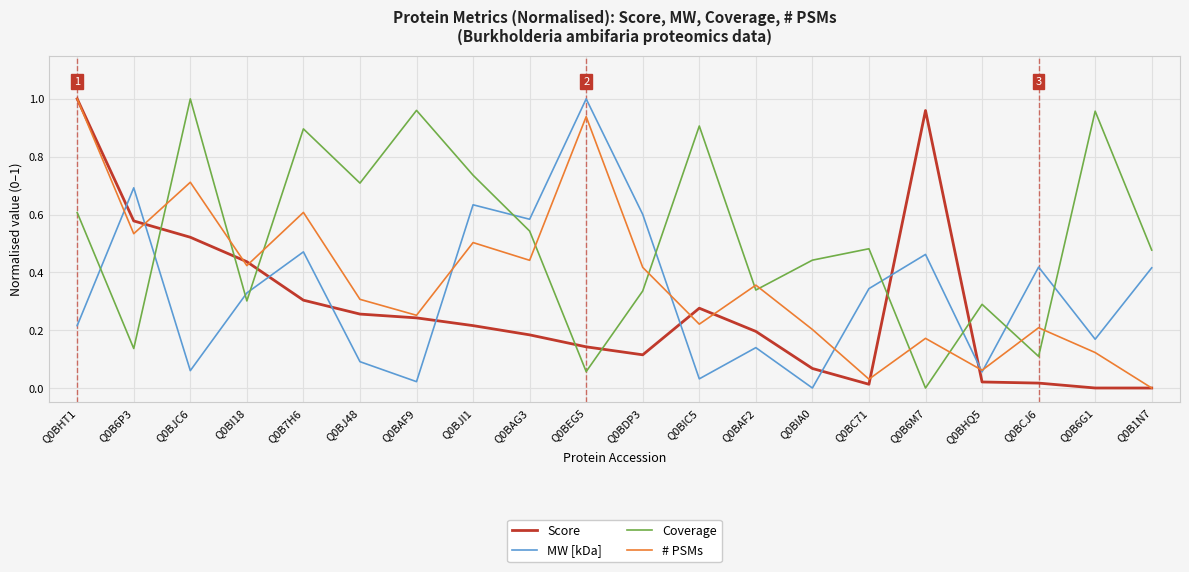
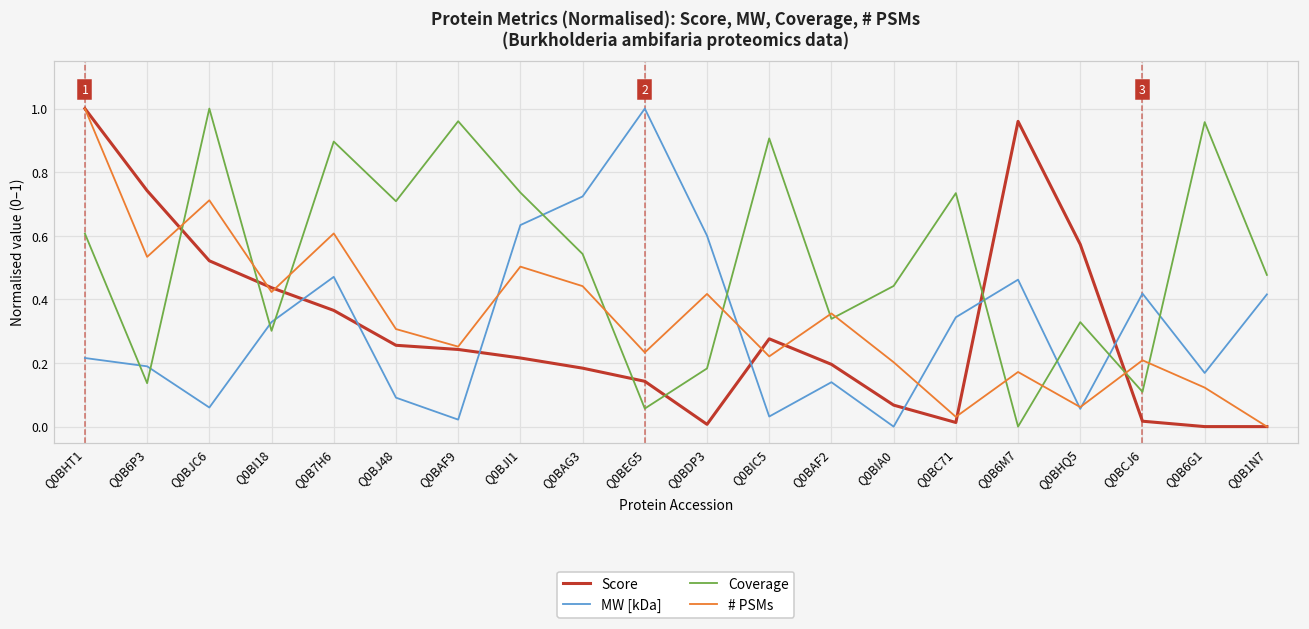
Score, Q0B6P3: 0.58 -> 0.74
MW [kDa], Q0B6P3: 0.69 -> 0.19
Score, Q0B7H6: 0.30 -> 0.37
MW [kDa], Q0BAG3: 0.58 -> 0.72
# PSMs, Q0BEG5: 0.94 -> 0.23
Score, Q0BDP3: 0.11 -> 0.01
Coverage, Q0BDP3: 0.34 -> 0.18
Coverage, Q0BC71: 0.48 -> 0.73
Score, Q0BHQ5: 0.02 -> 0.57
Coverage, Q0BHQ5: 0.29 -> 0.33
